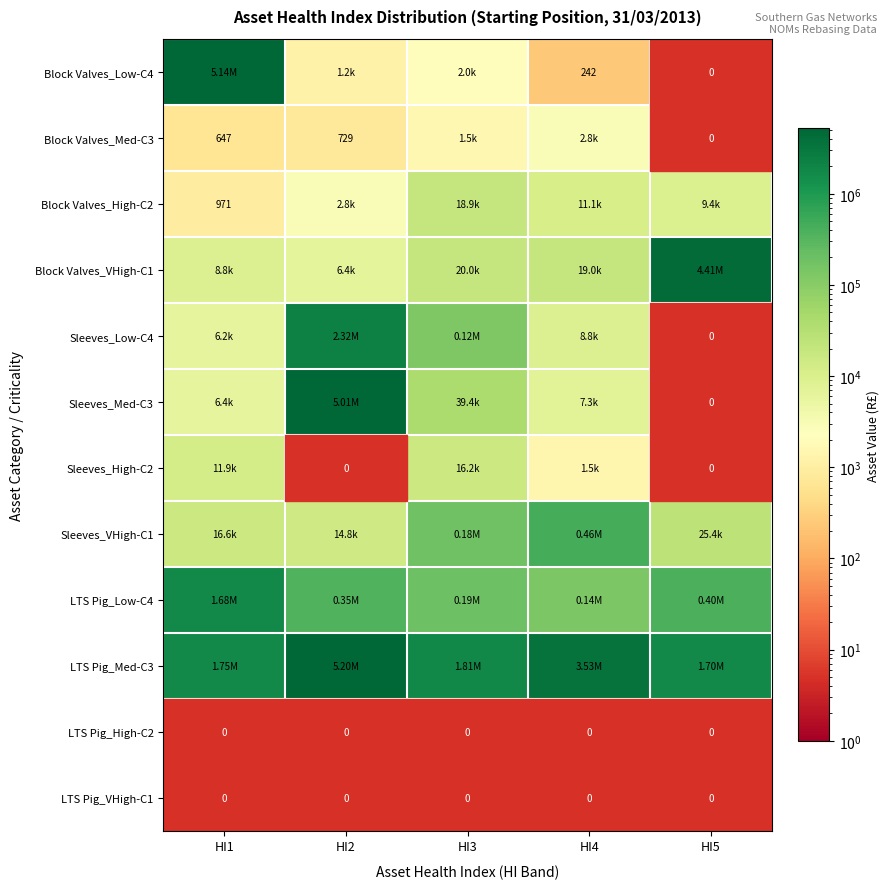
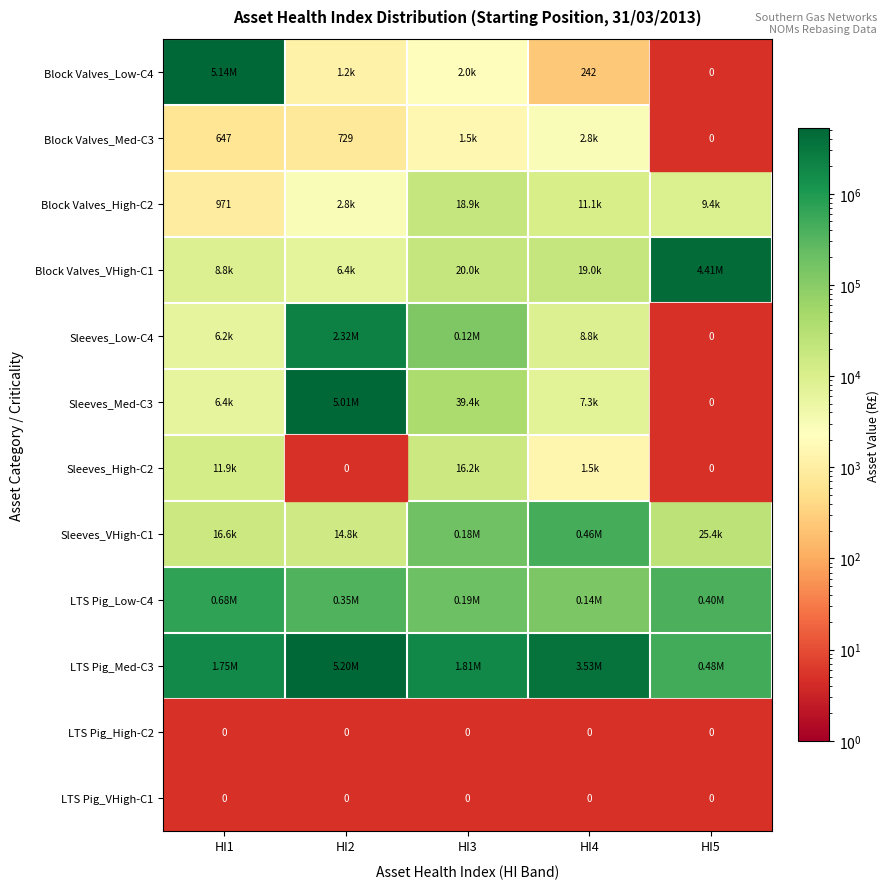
LTS Pig_Low-C4, HI1: 1.68M -> 0.68M
LTS Pig_Med-C3, HI5: 1.70M -> 0.48M
